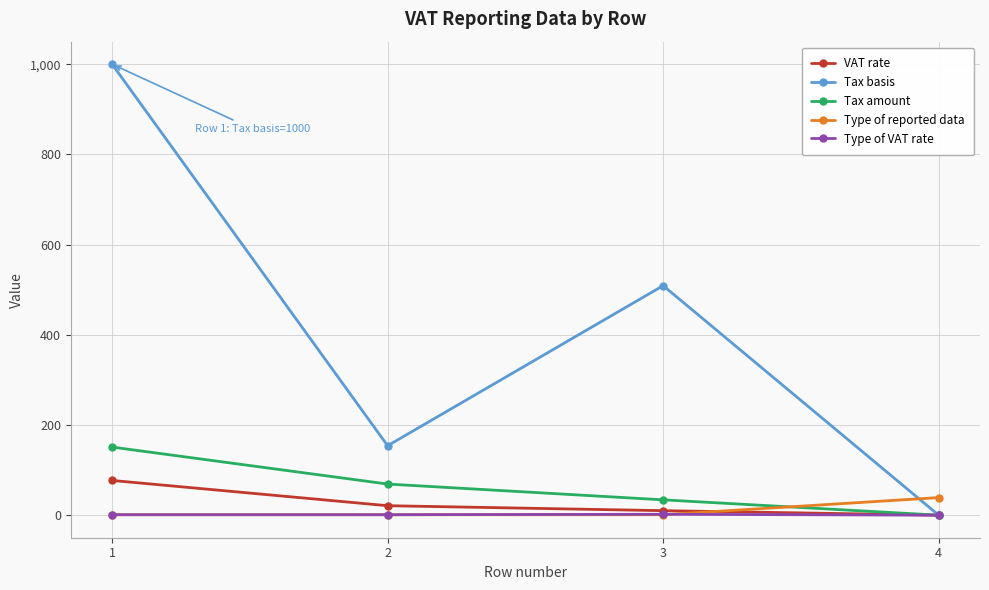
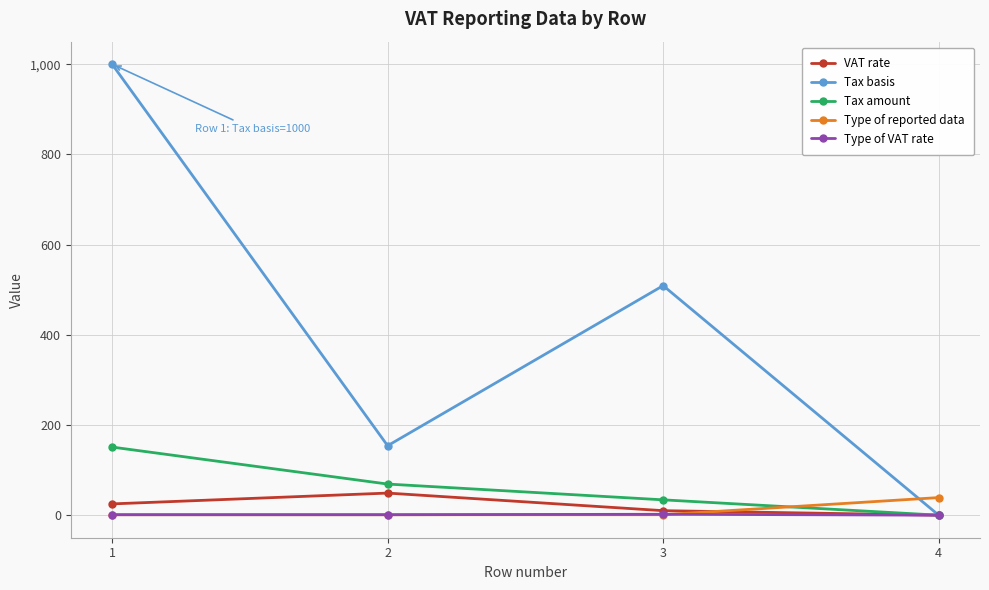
VAT rate, 1: 80 -> 30
VAT rate, 2: 20 -> 50
